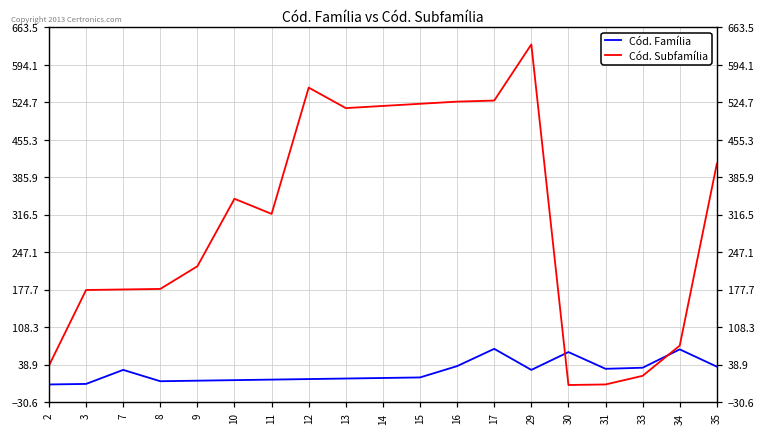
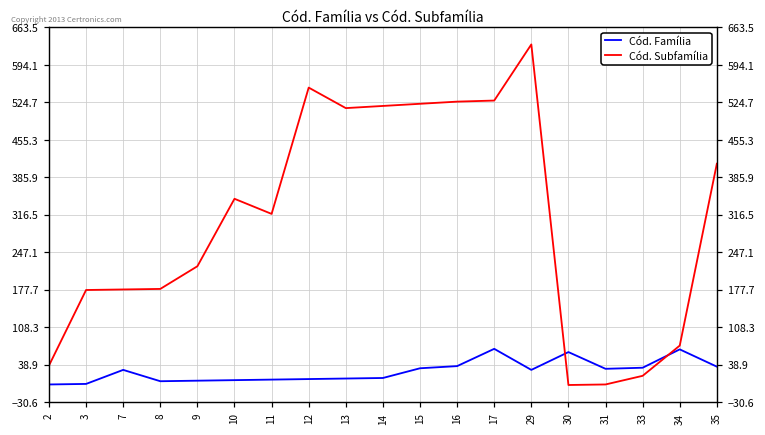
Cód. Família, 15: 20 -> 30
